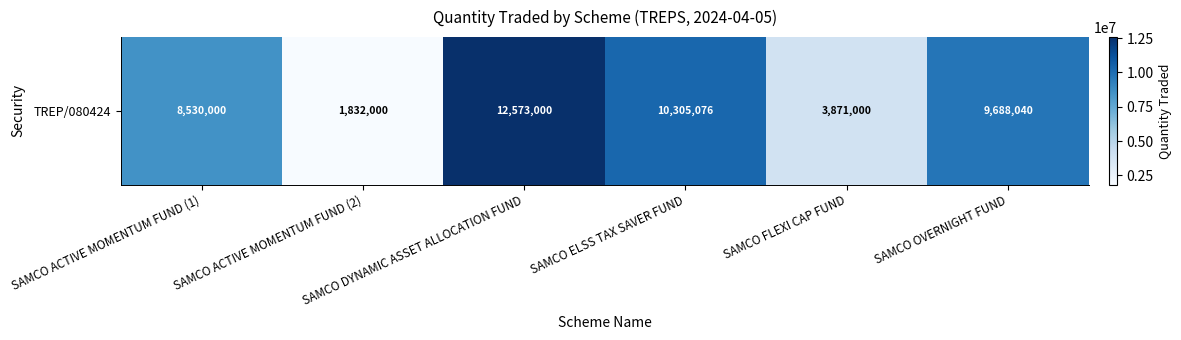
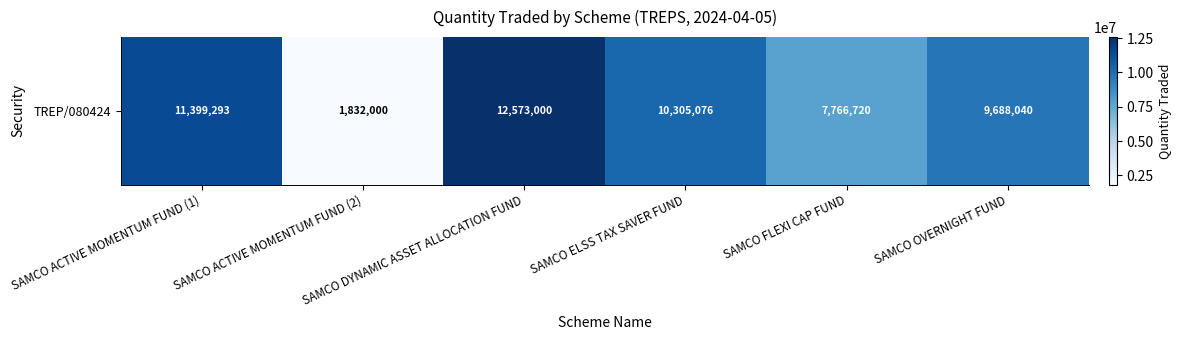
TREP/080424, SAMCO ACTIVE MOMENTUM FUND (1): 8,530,000 -> 11,399,293
TREP/080424, SAMCO FLEXI CAP FUND: 3,871,000 -> 7,766,720
